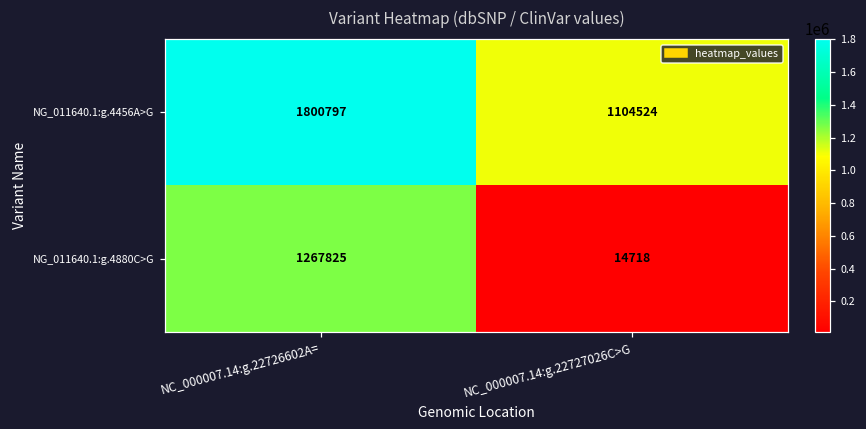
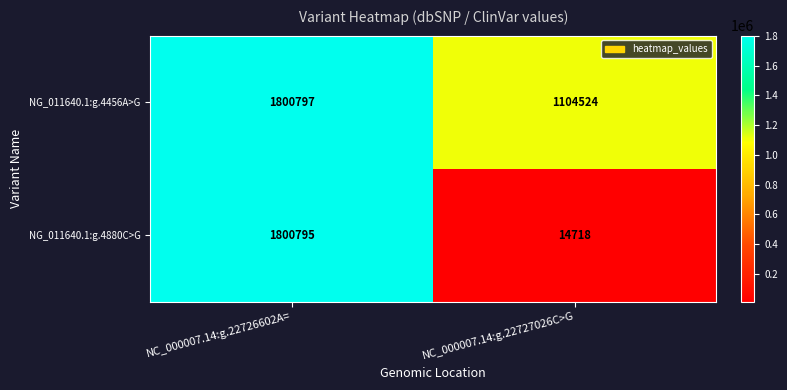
NG_011640.1:g.4880C>G, NC_000007.14:g.22726602A=: 1267825 -> 1800795
